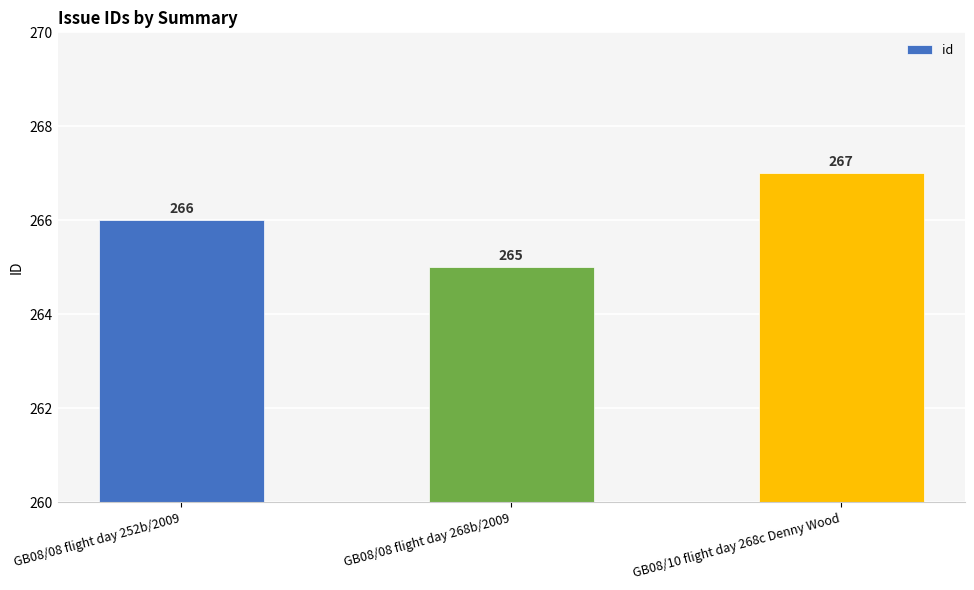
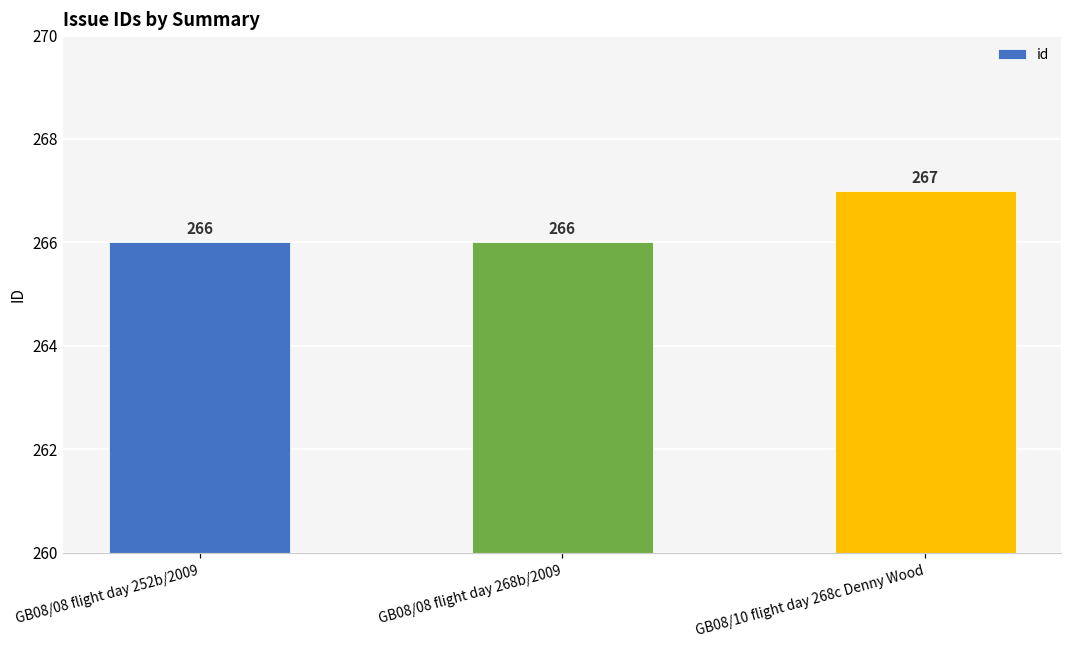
GB08/08 flight day 268b/2009: 265 -> 266
